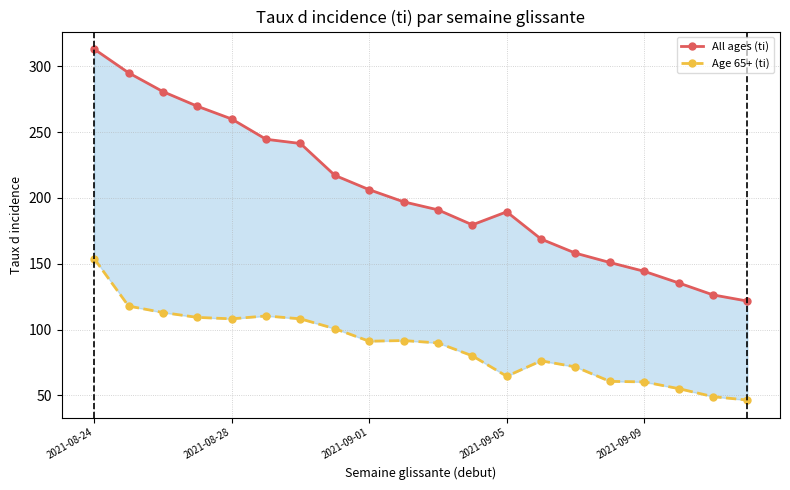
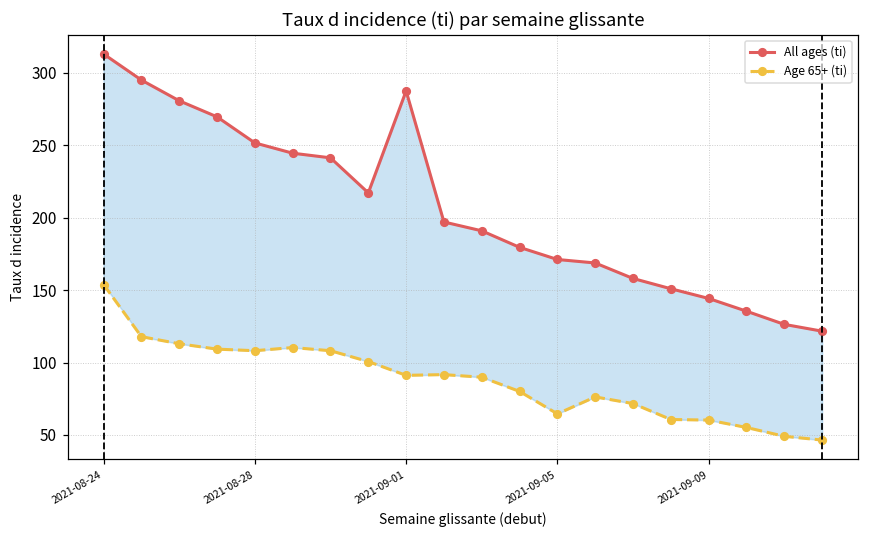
All ages (ti), 2021-08-28: 260 -> 252
All ages (ti), 2021-09-01: 206 -> 288
All ages (ti), 2021-09-05: 190 -> 171
